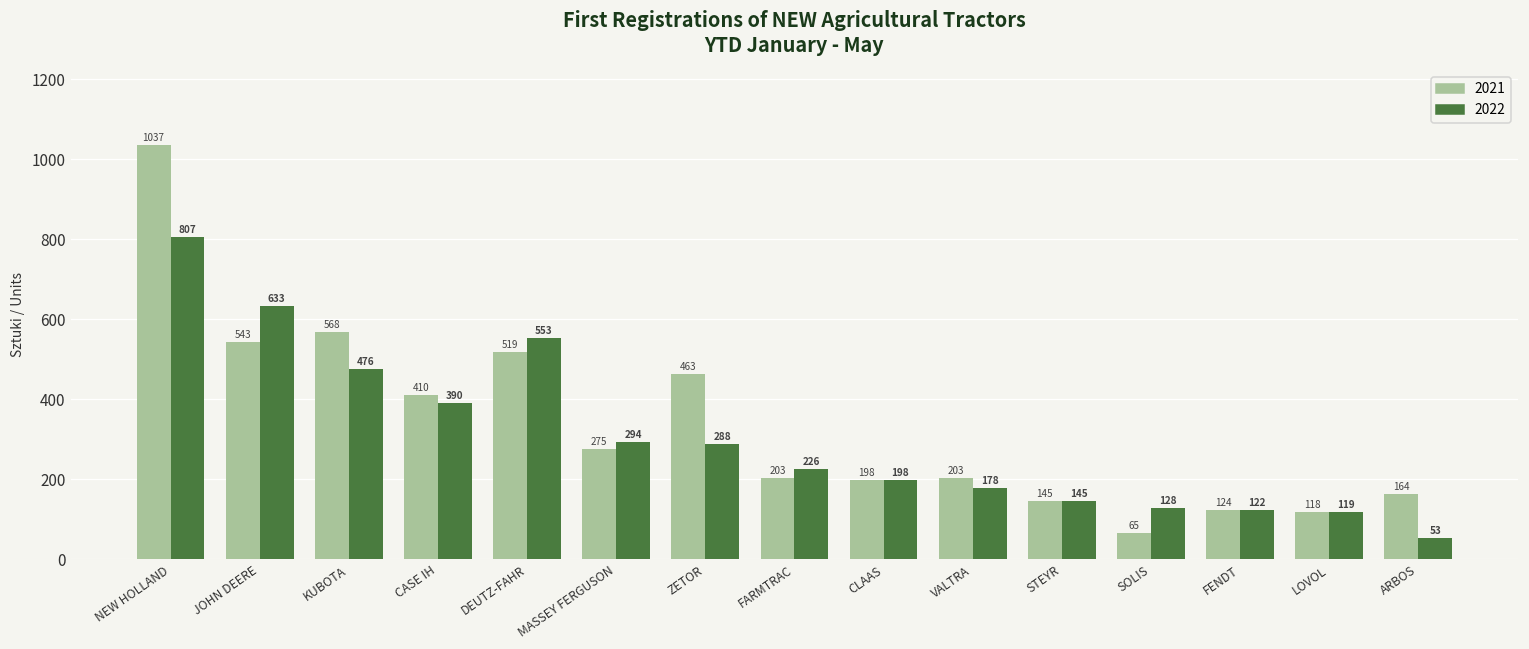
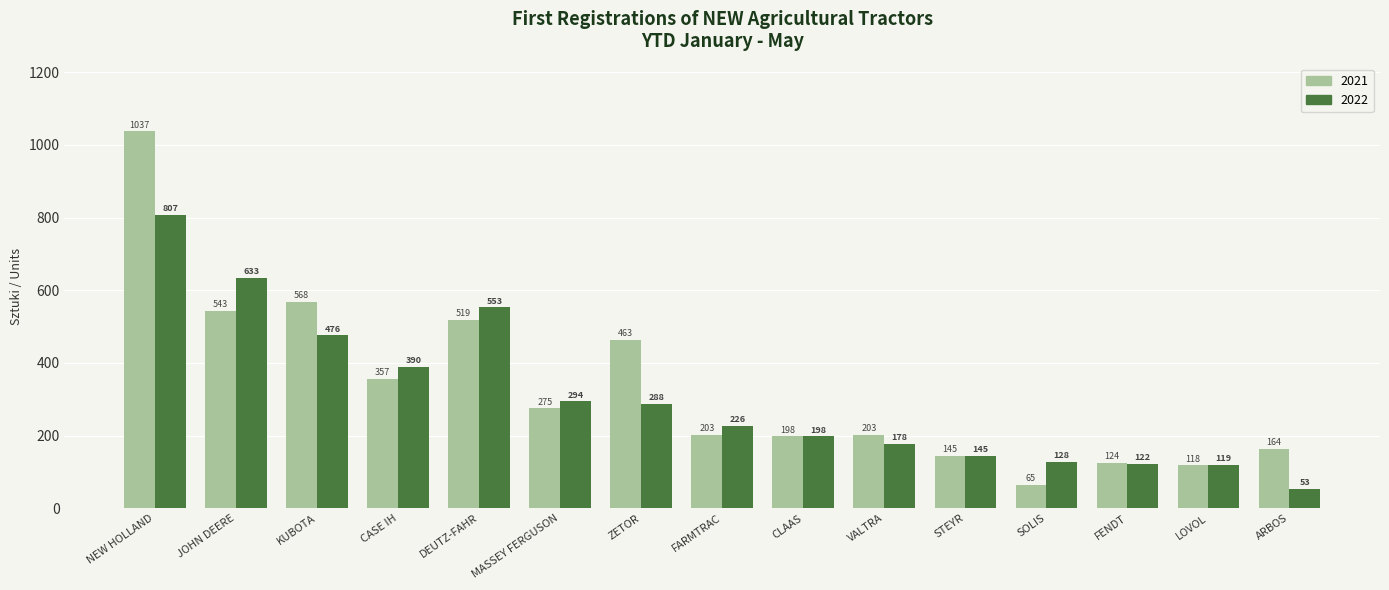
2021, CASE IH: 410 -> 357
